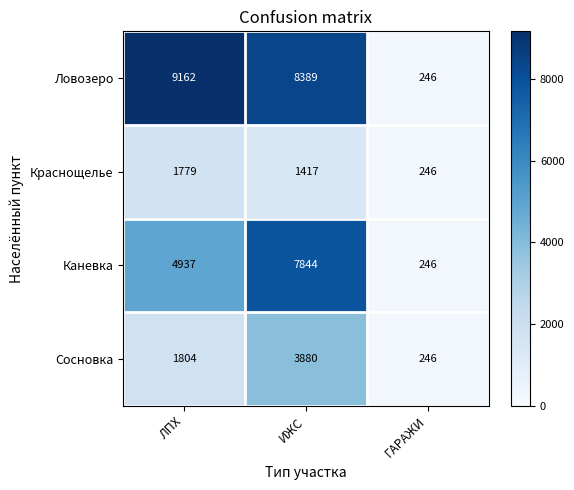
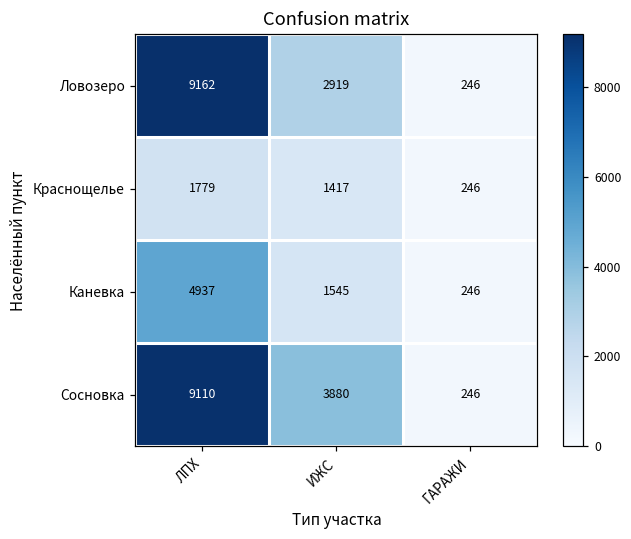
Ловозеро, ИЖС: 8389 -> 2919
Каневка, ИЖС: 7844 -> 1545
Сосновка, ЛПХ: 1804 -> 9110
